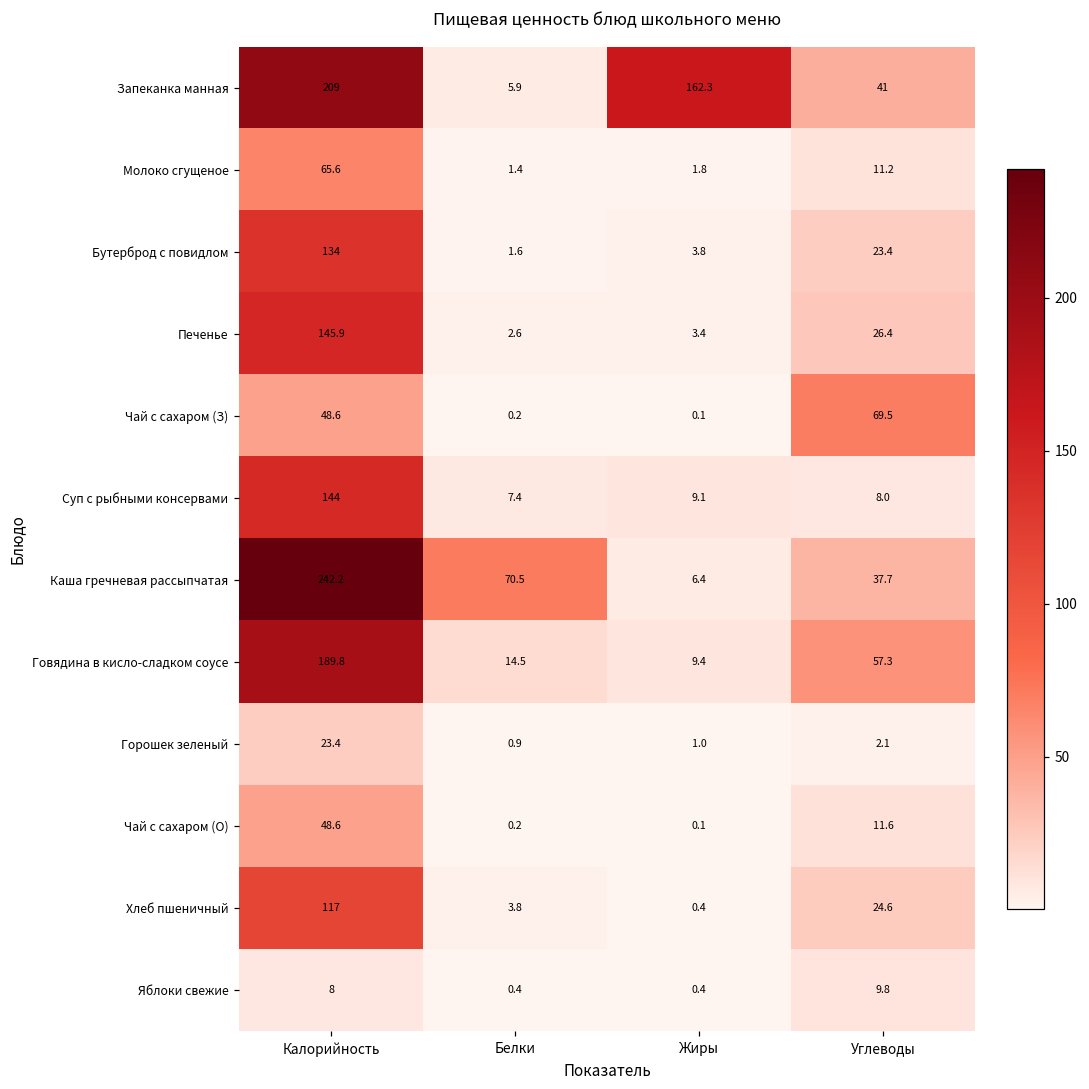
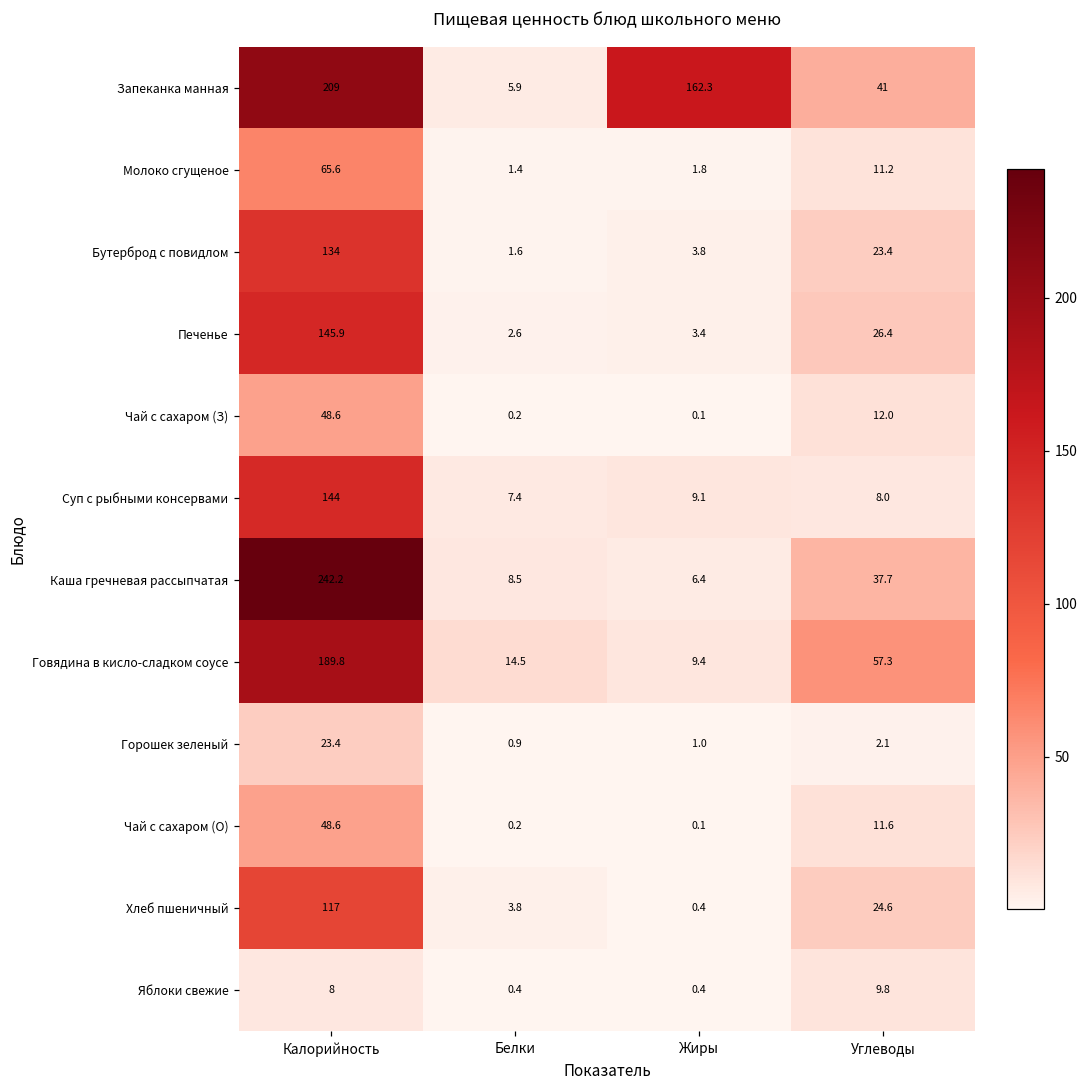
Чай с сахаром (З), Углеводы: 69.5 -> 12.0
Каша гречневая рассыпчатая, Белки: 70.5 -> 8.5
